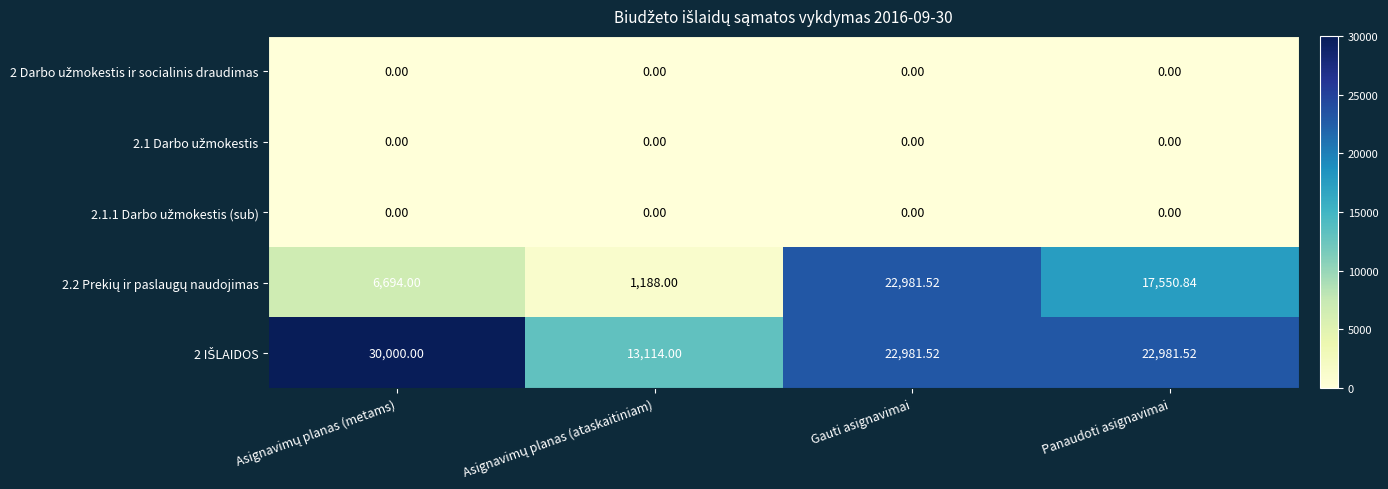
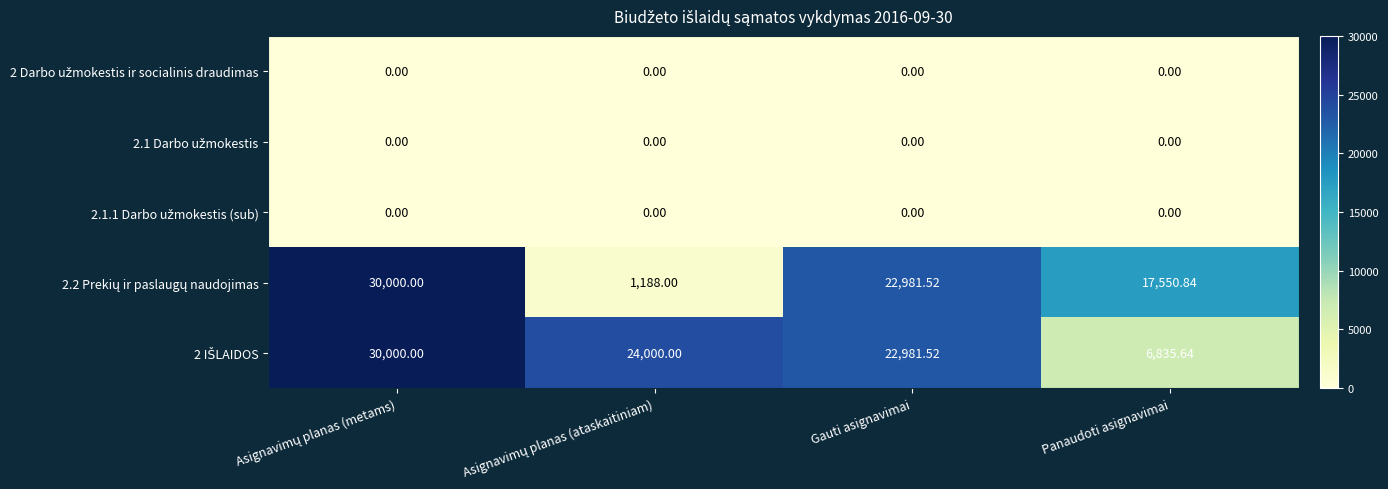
2.2 Prekių ir paslaugų naudojimas, Asignavimų planas (metams): 6,694.00 -> 30,000.00
2 IŠLAIDOS, Asignavimų planas (ataskaitiniam): 13,114.00 -> 24,000.00
2 IŠLAIDOS, Panaudoti asignavimai: 22,981.52 -> 6,835.64
